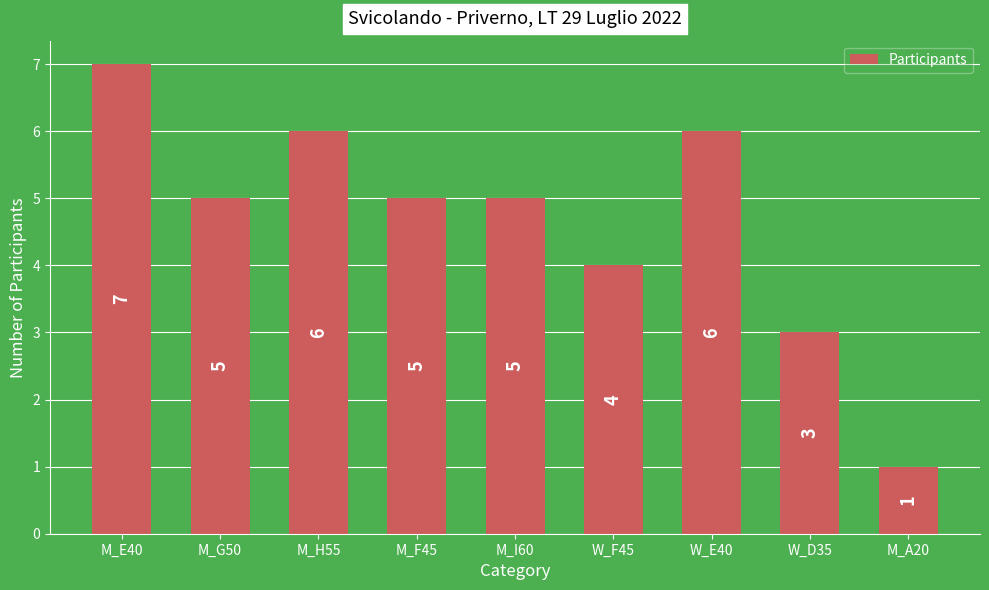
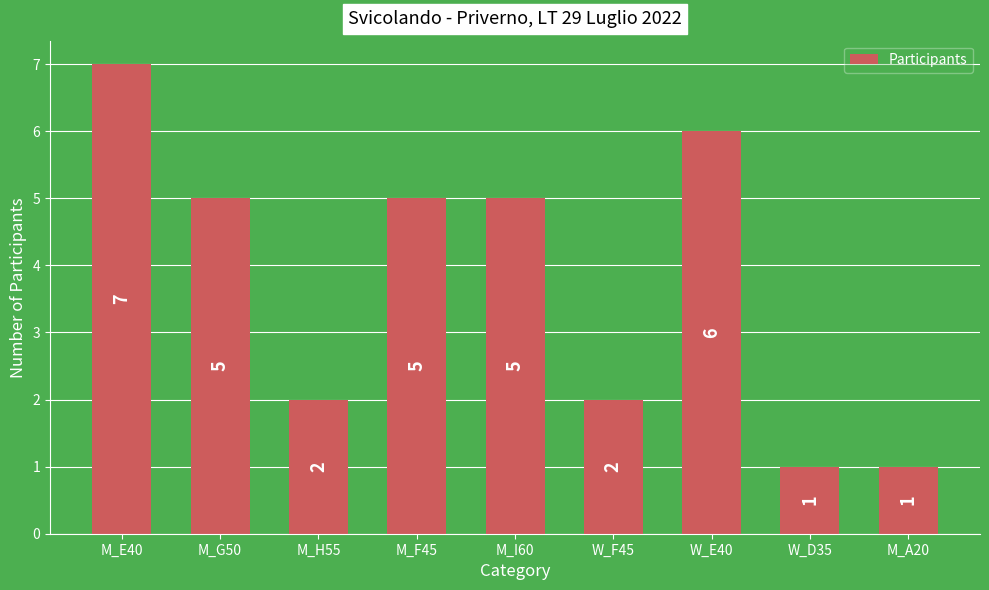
M_H55: 6 -> 2
W_F45: 4 -> 2
W_D35: 3 -> 1
